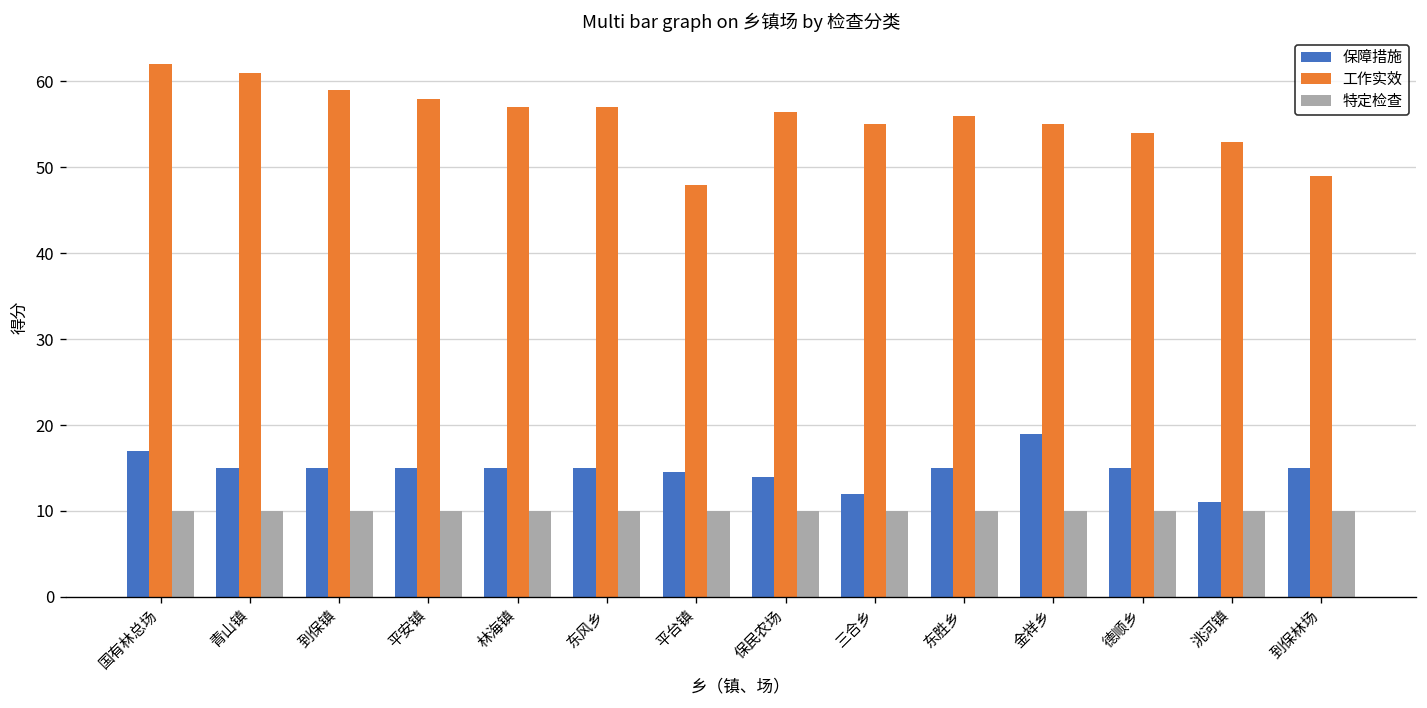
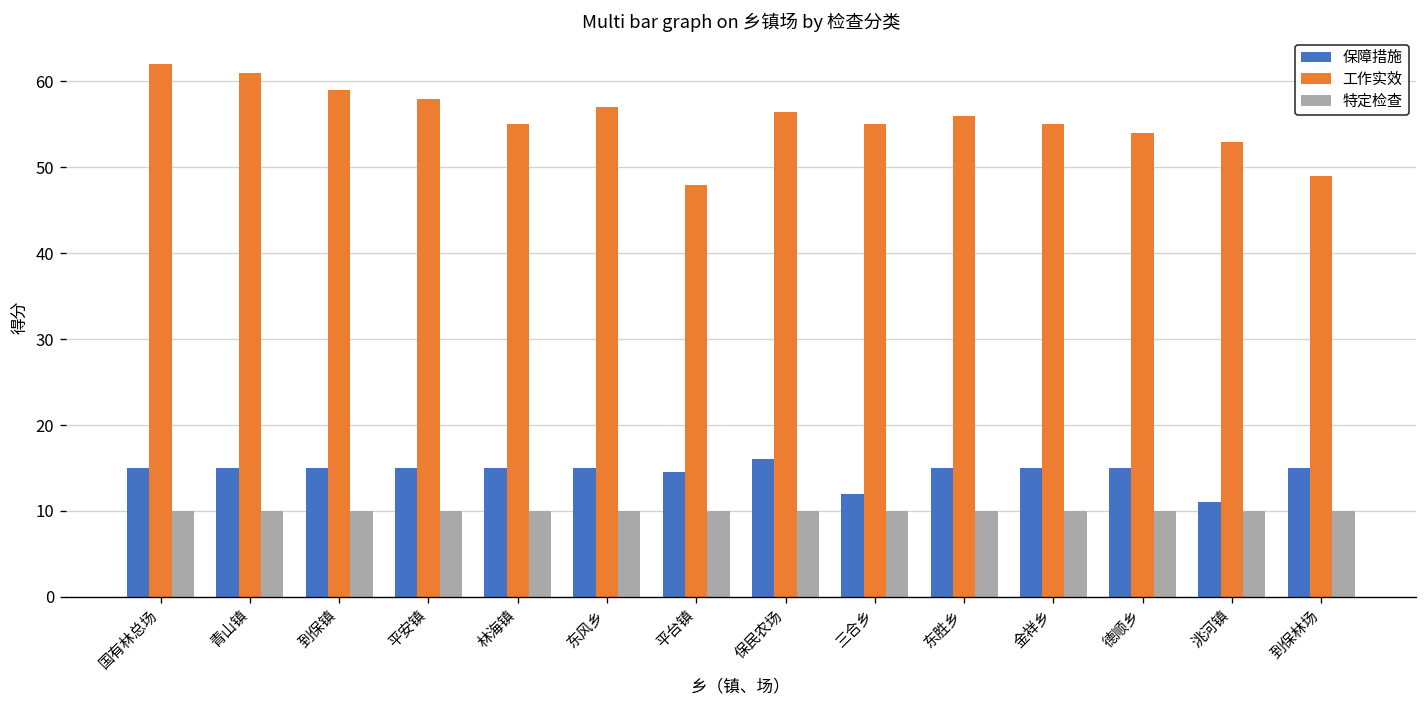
保障措施, 国有林总场: 17 -> 15
工作实效, 林海镇: 57 -> 55
保障措施, 保民农场: 14 -> 16
保障措施, 金祥乡: 19 -> 15
